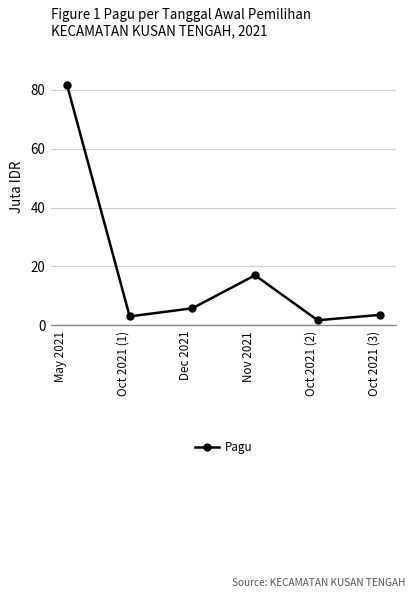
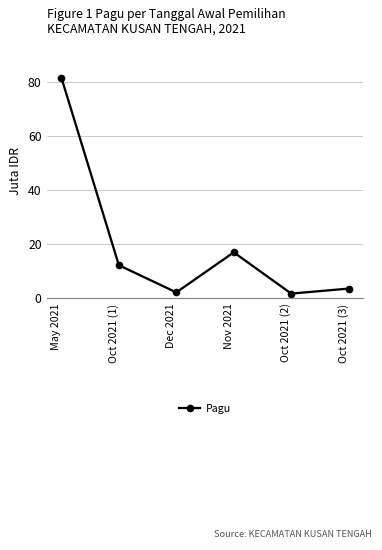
Oct 2021 (1): 3 -> 12
Dec 2021: 6 -> 2
